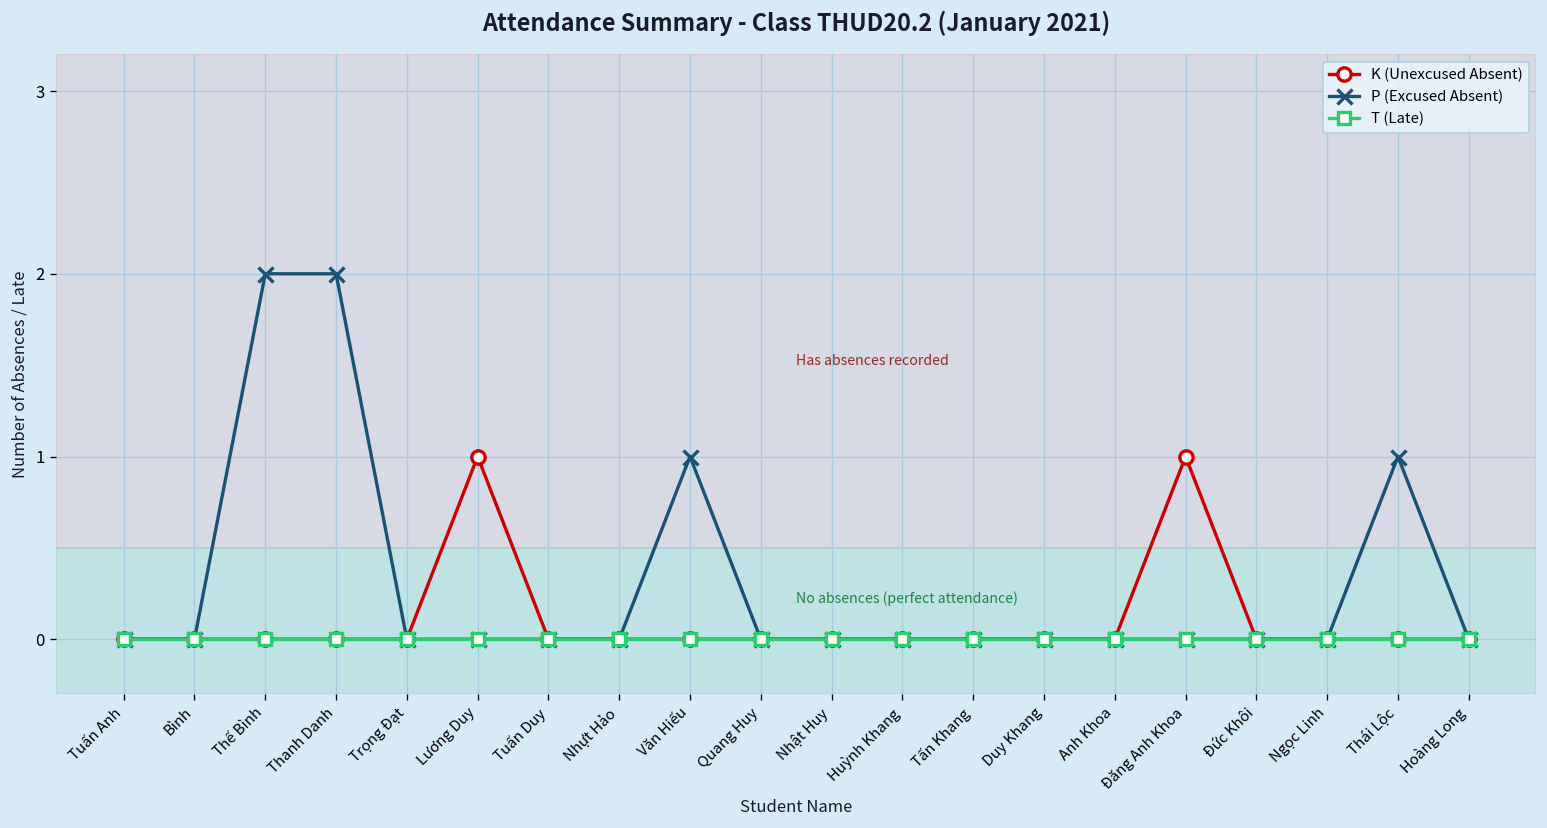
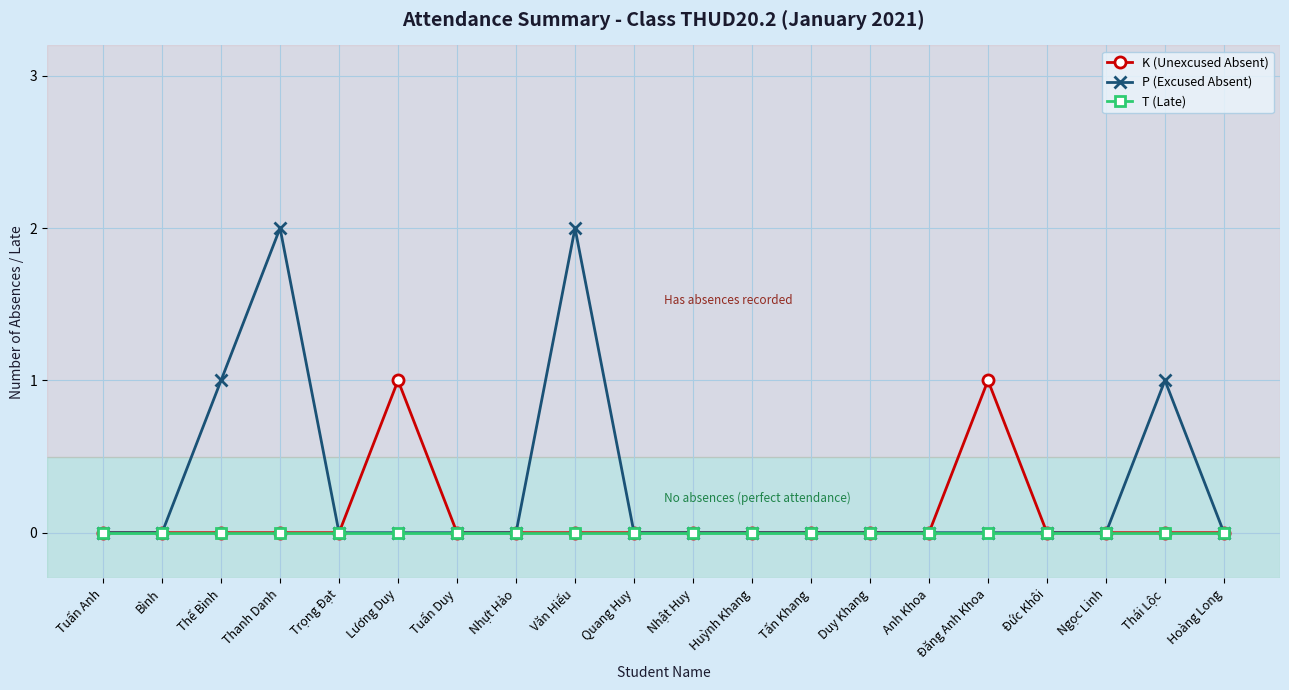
P (Excused Absent), Thế Bình: 2 -> 1
P (Excused Absent), Văn Hiếu: 1 -> 2
